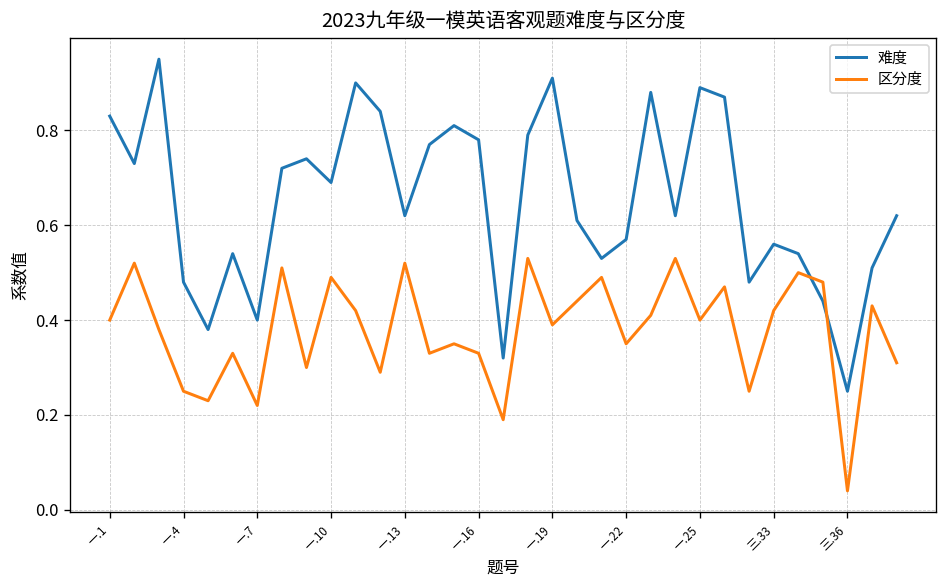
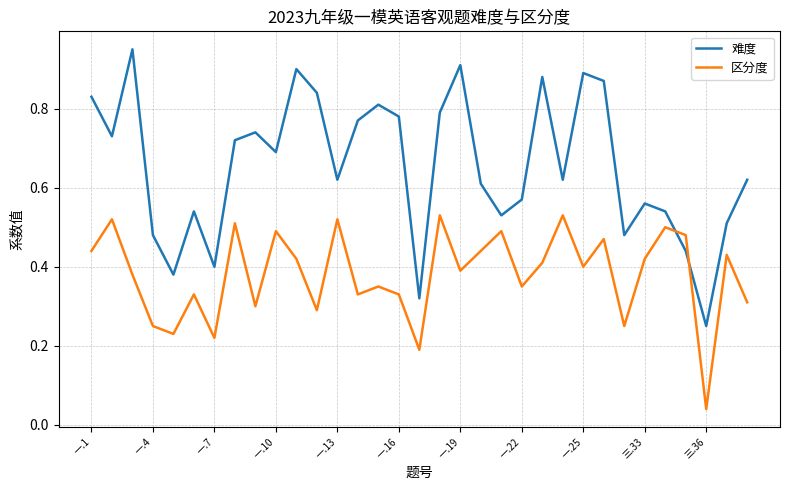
区分度, 一.1: 0.40 -> 0.44
